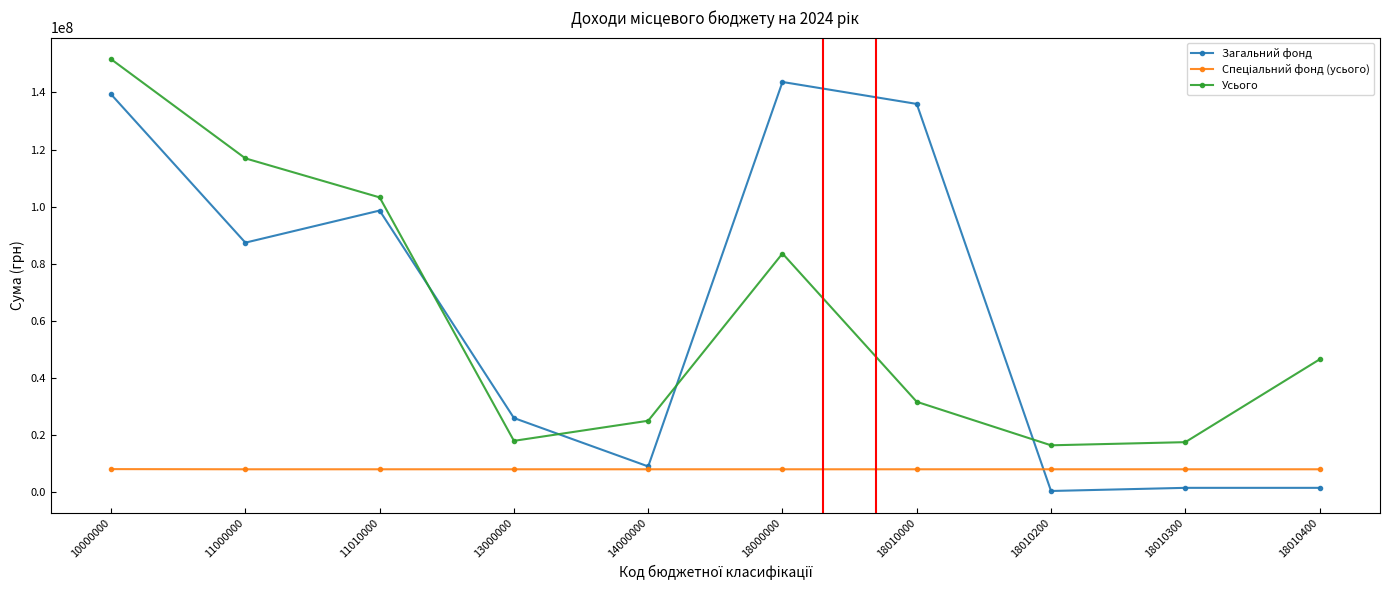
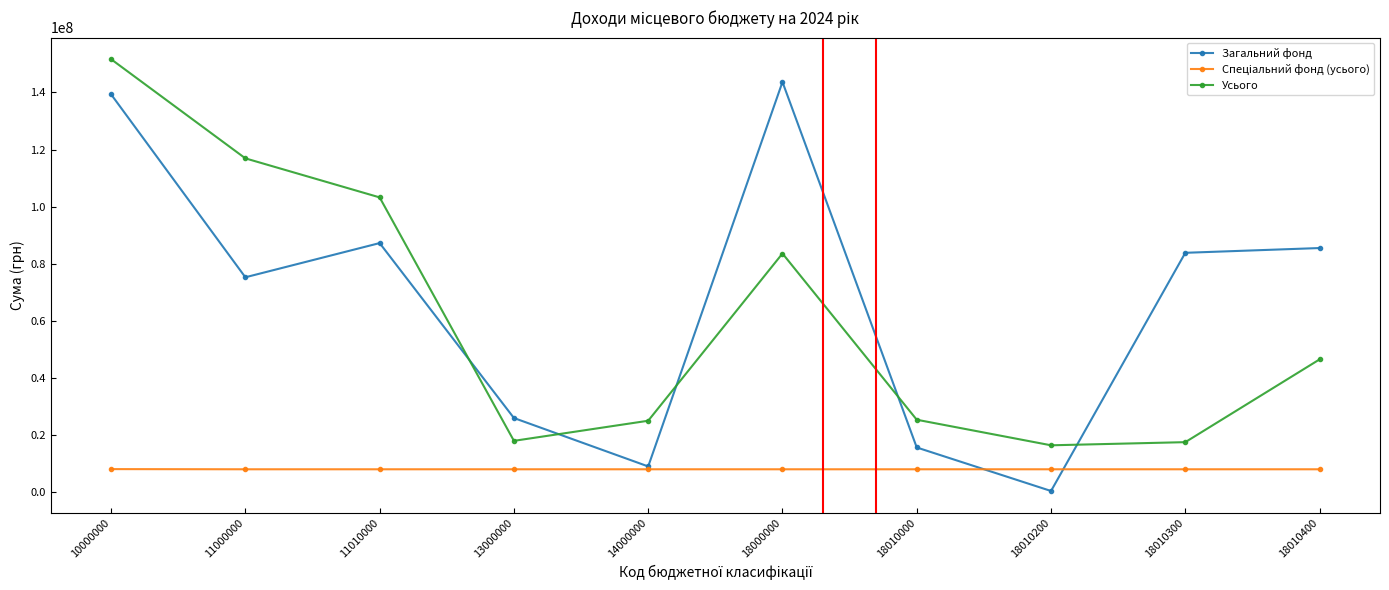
Загальний фонд, 11000000: 87000000 -> 75000000
Загальний фонд, 11010000: 99000000 -> 87000000
Загальний фонд, 18010000: 136000000 -> 16000000
Усього, 18010000: 32000000 -> 25000000
Загальний фонд, 18010300: 2000000 -> 84000000
Загальний фонд, 18010400: 2000000 -> 85000000
